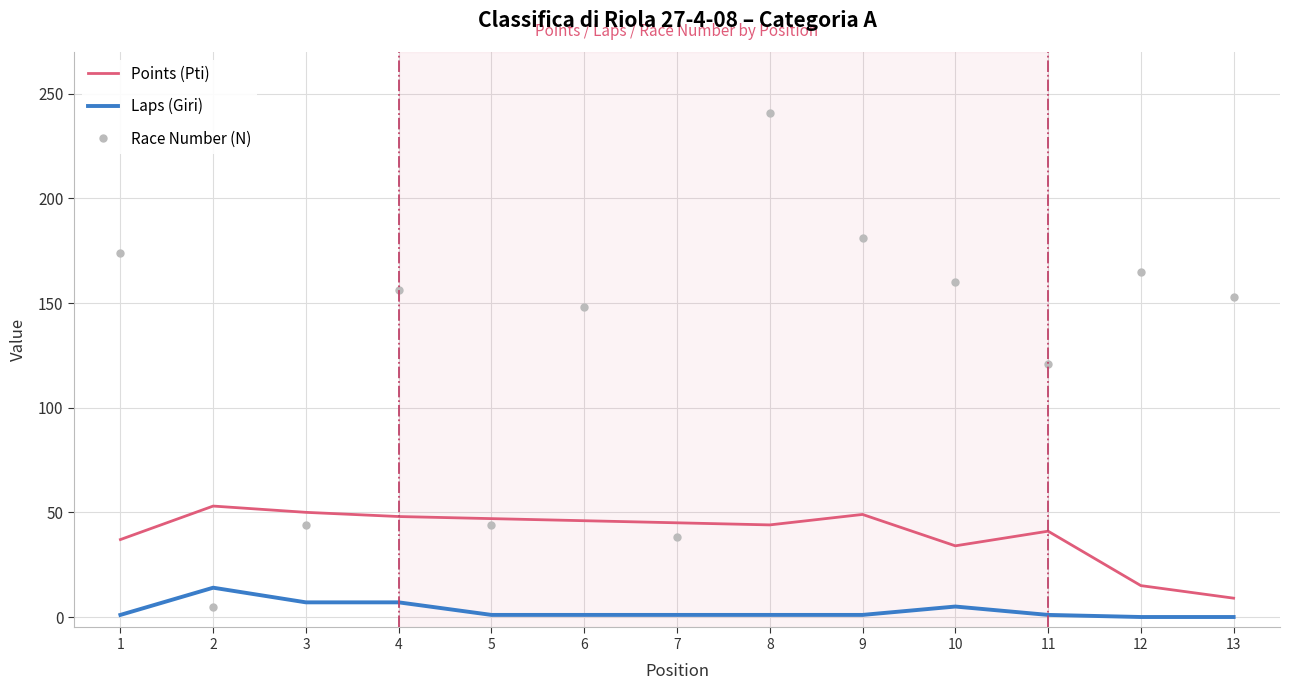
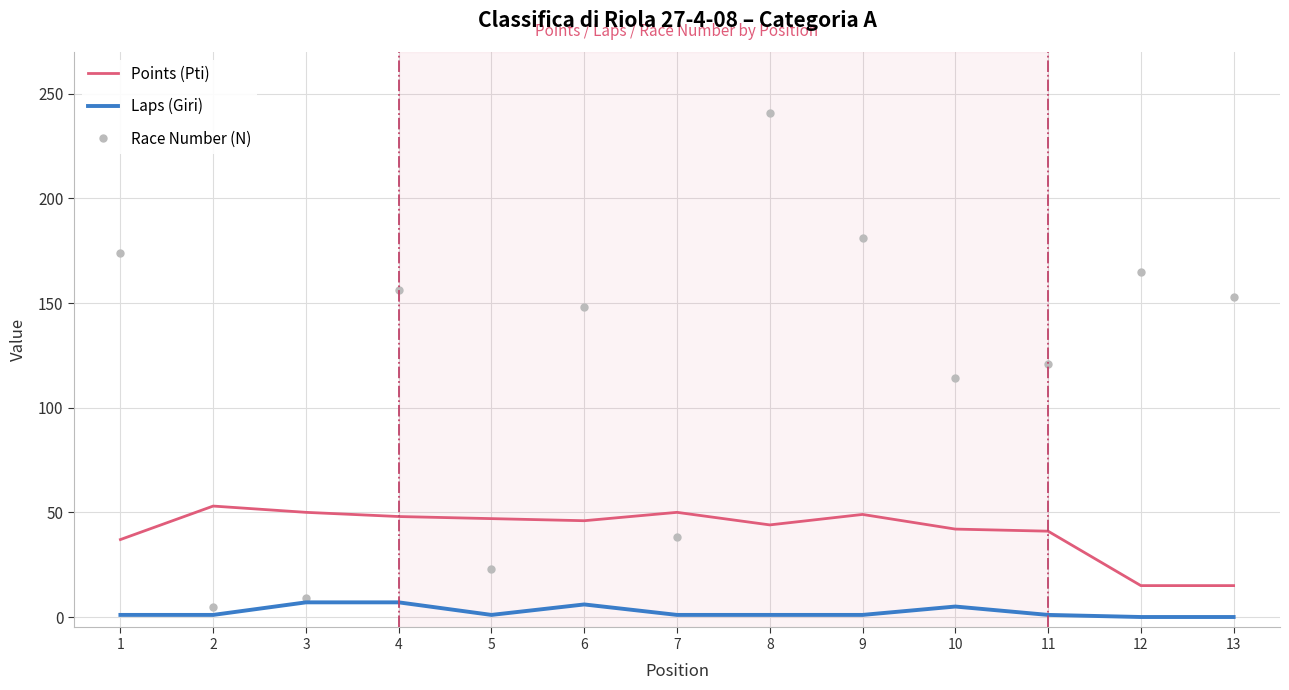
Laps (Giri), 2: 14 -> 1
Race Number (N), 3: 44 -> 9
Race Number (N), 5: 44 -> 23
Laps (Giri), 6: 1 -> 6
Points (Pti), 7: 45 -> 50
Points (Pti), 10: 34 -> 42
Race Number (N), 10: 160 -> 114
Points (Pti), 13: 9 -> 15
